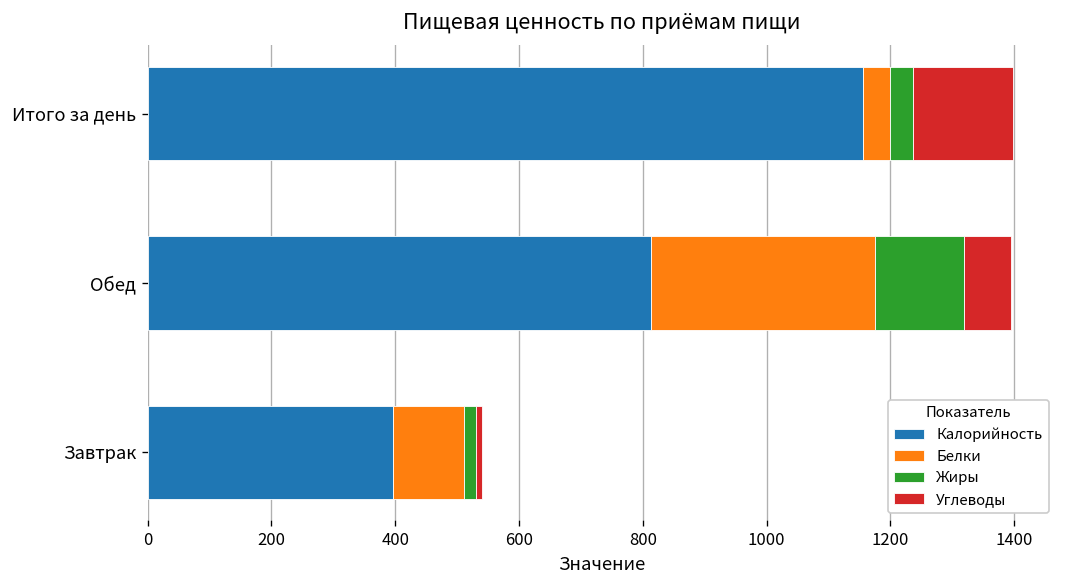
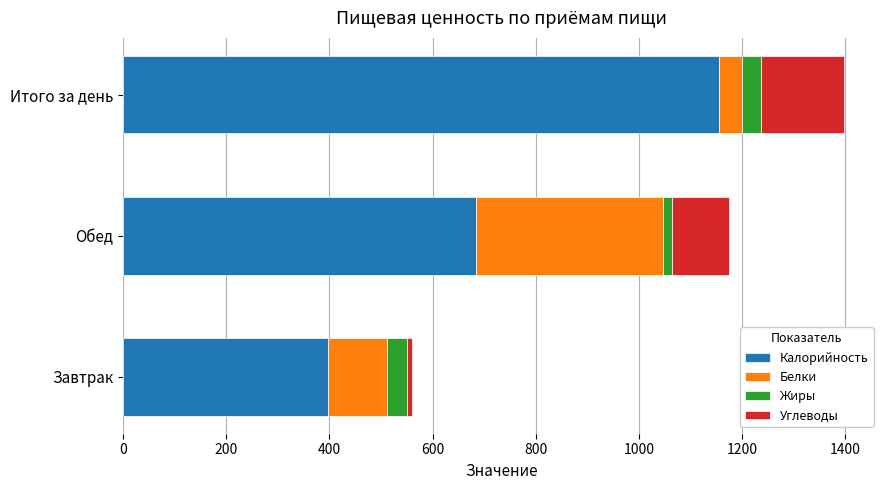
Калорийность, Обед: 810 -> 690
Жиры, Обед: 140 -> 20
Углеводы, Обед: 80 -> 110
Жиры, Завтрак: 20 -> 40
